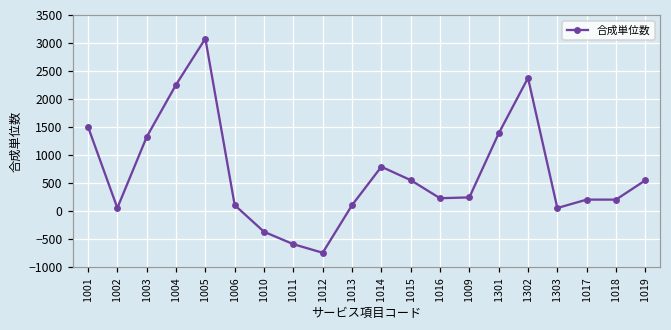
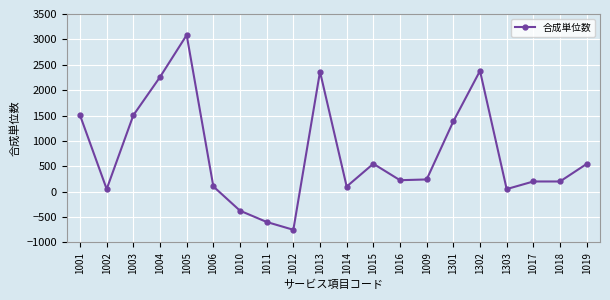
1003: 1300 -> 1500
1013: 100 -> 2400
1014: 800 -> 100
